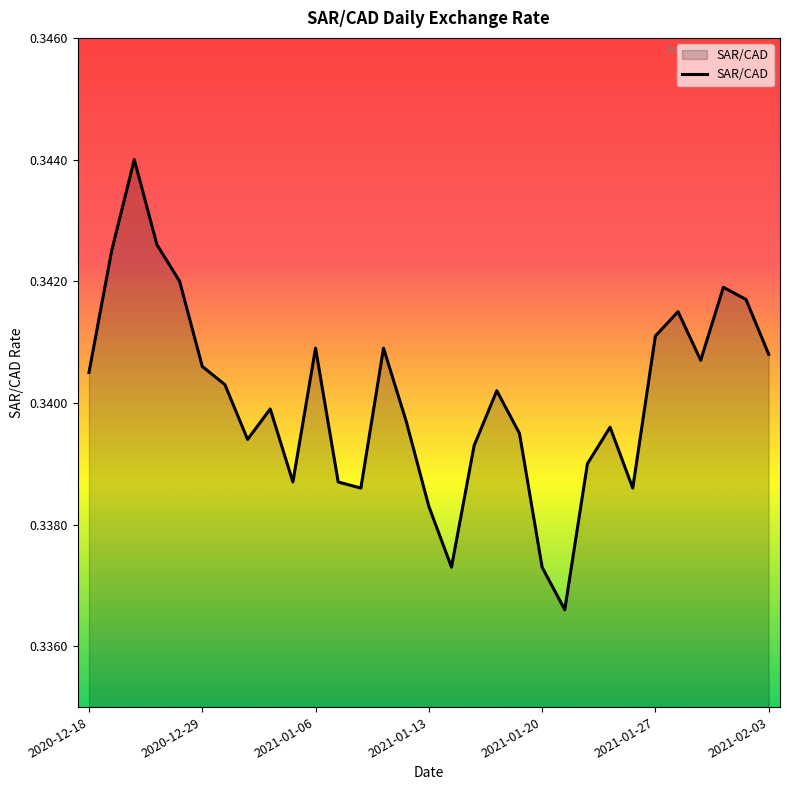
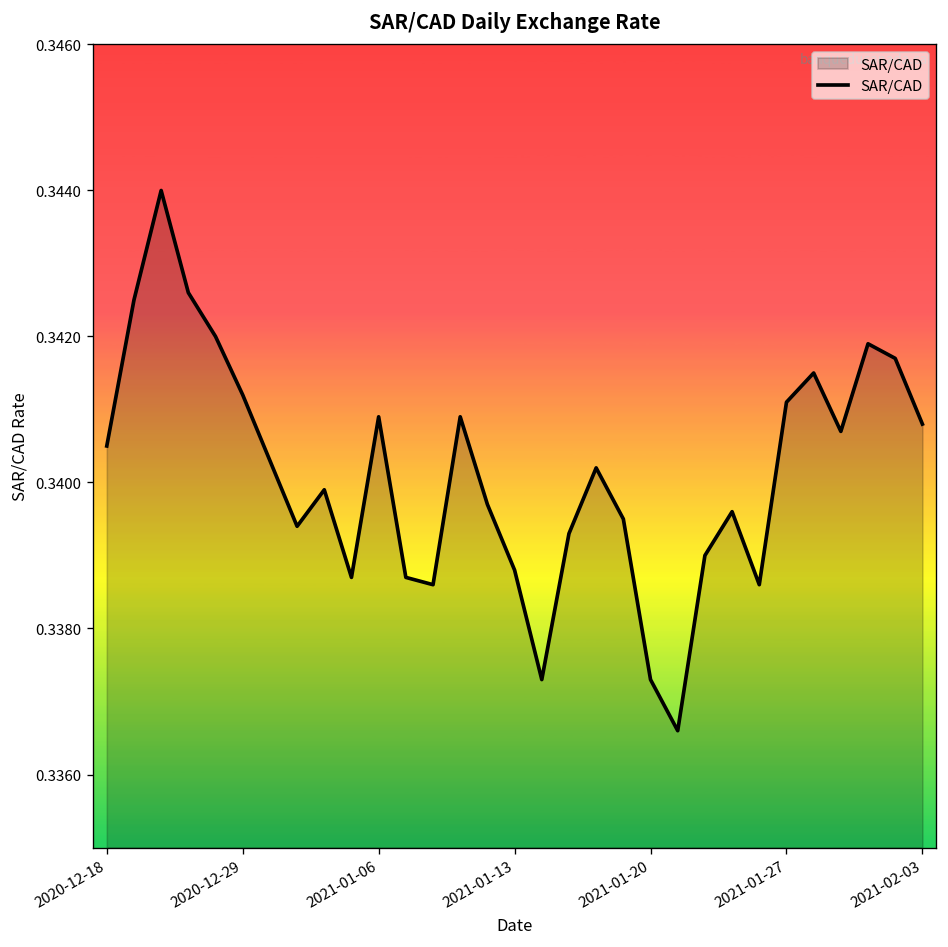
2020-12-29: 0.3406 -> 0.3412
2021-01-13: 0.3383 -> 0.3388
